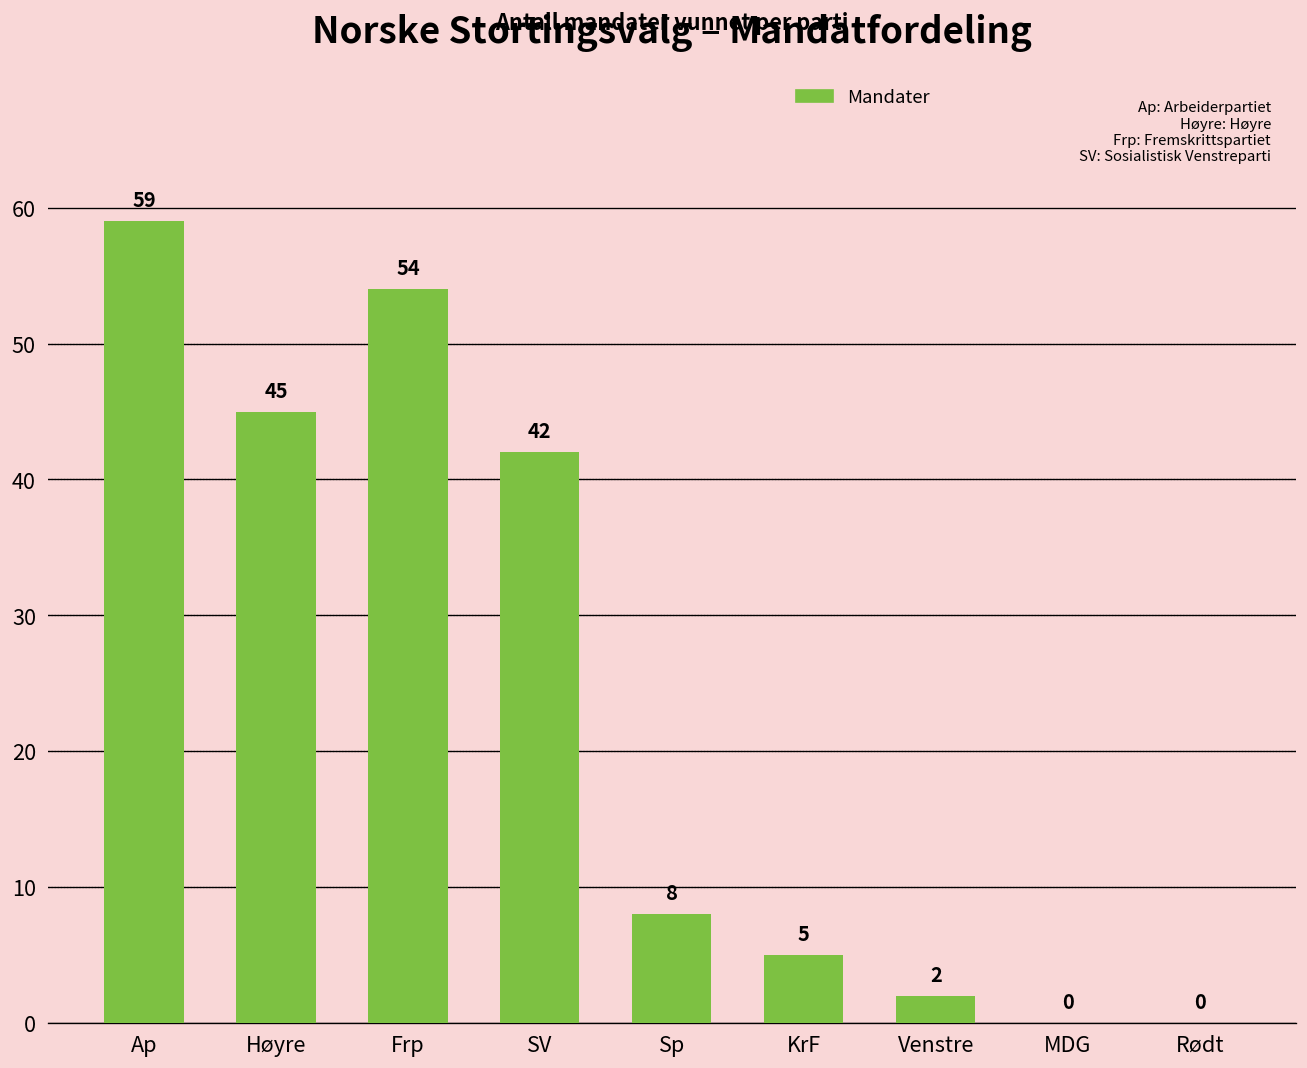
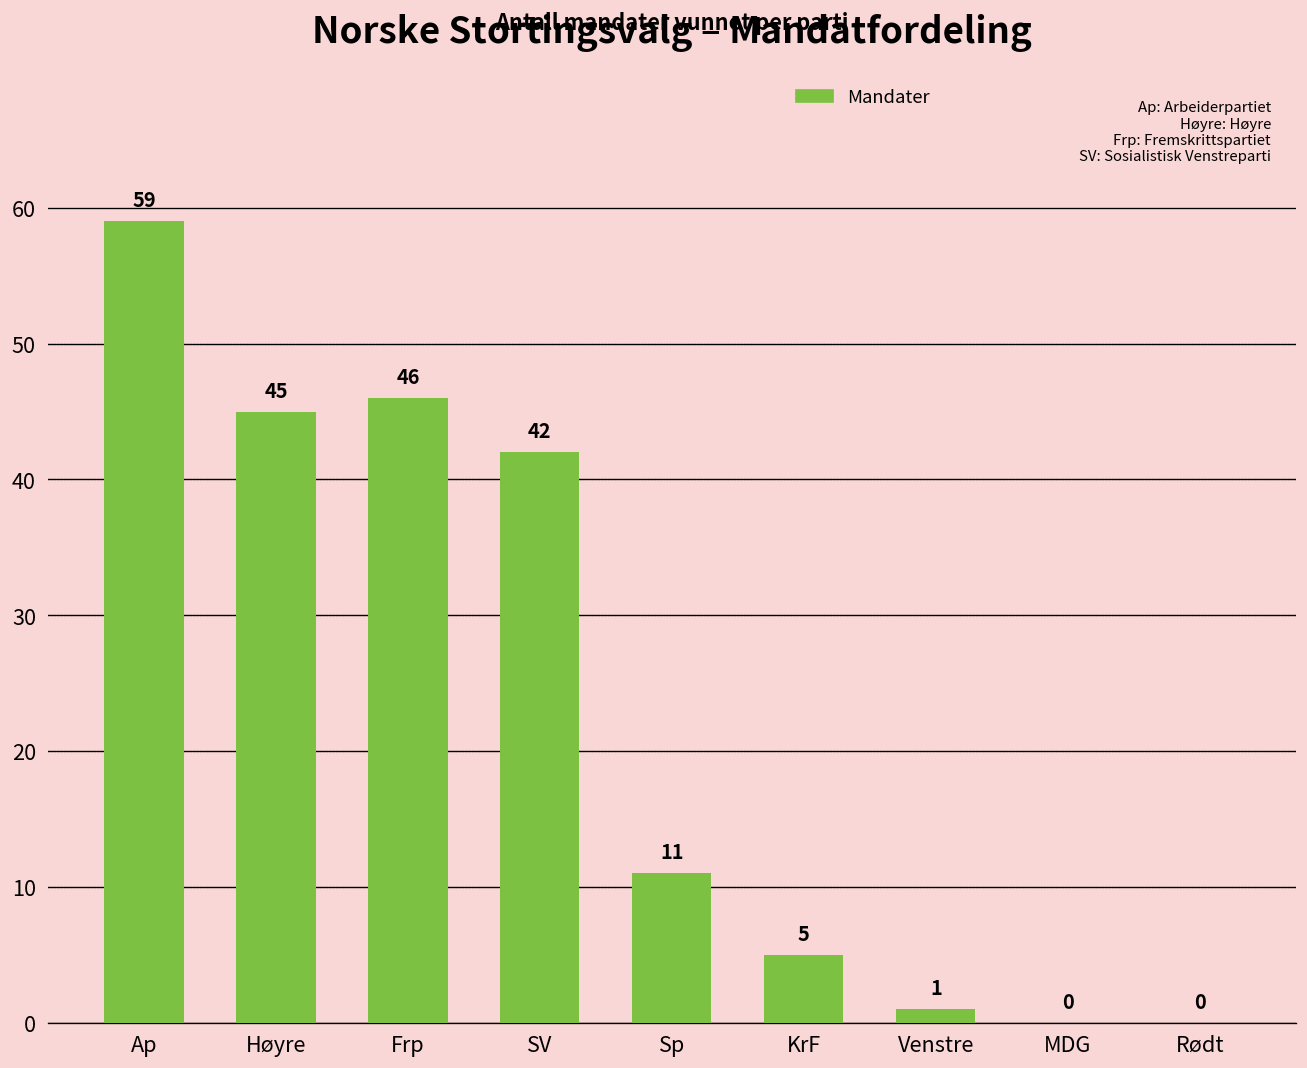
Frp: 54 -> 46
Sp: 8 -> 11
Venstre: 2 -> 1
